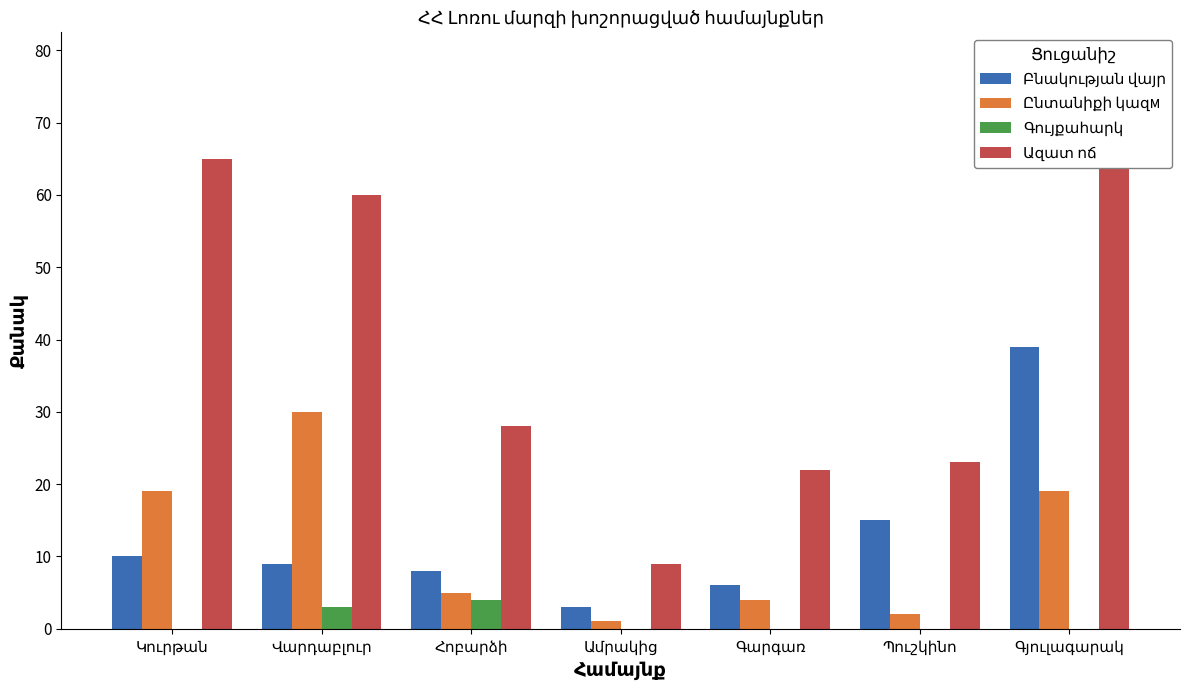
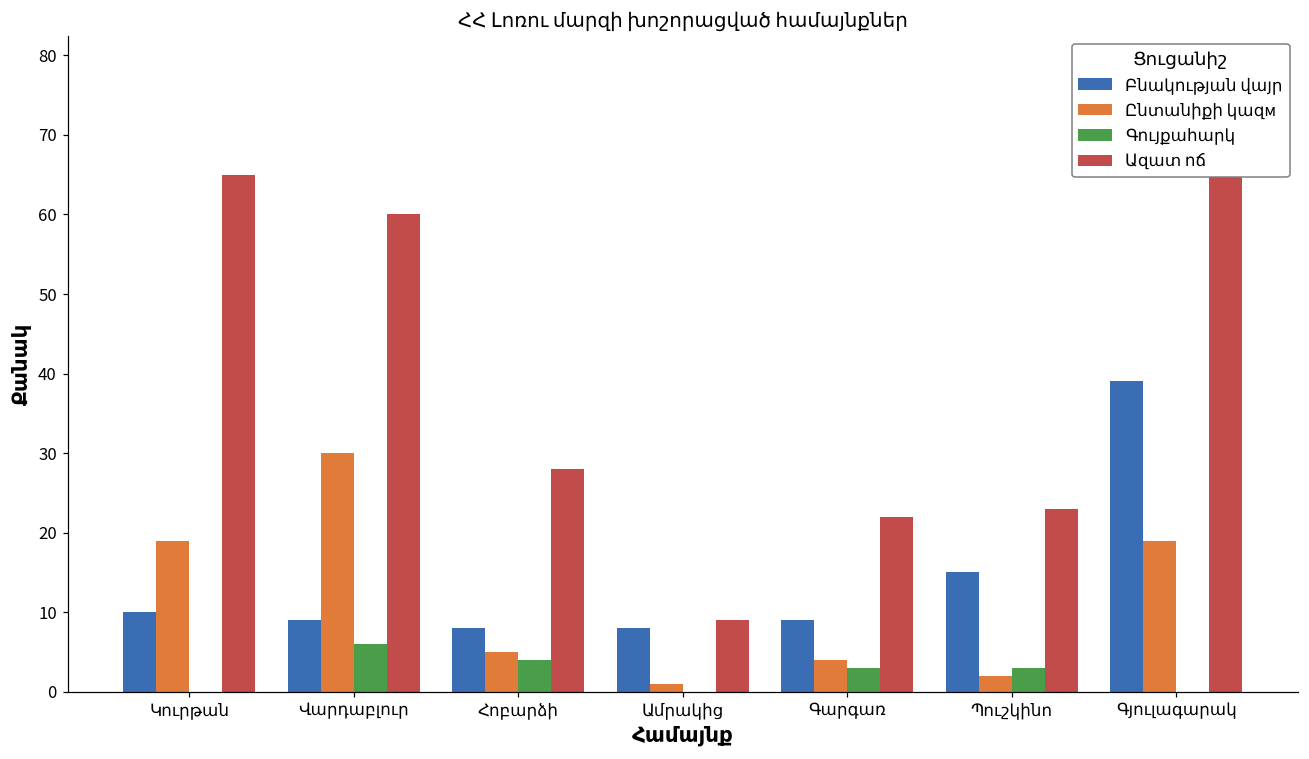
Գույքահարկ, Վարդաբլուր: 3 -> 6
Բնակության վայր, Ամրակից: 3 -> 8
Բնակության վայր, Գարգառ: 6 -> 9
Գույքահարկ, Գարգառ: 0 -> 3
Գույքահարկ, Պուշկինո: 0 -> 3
